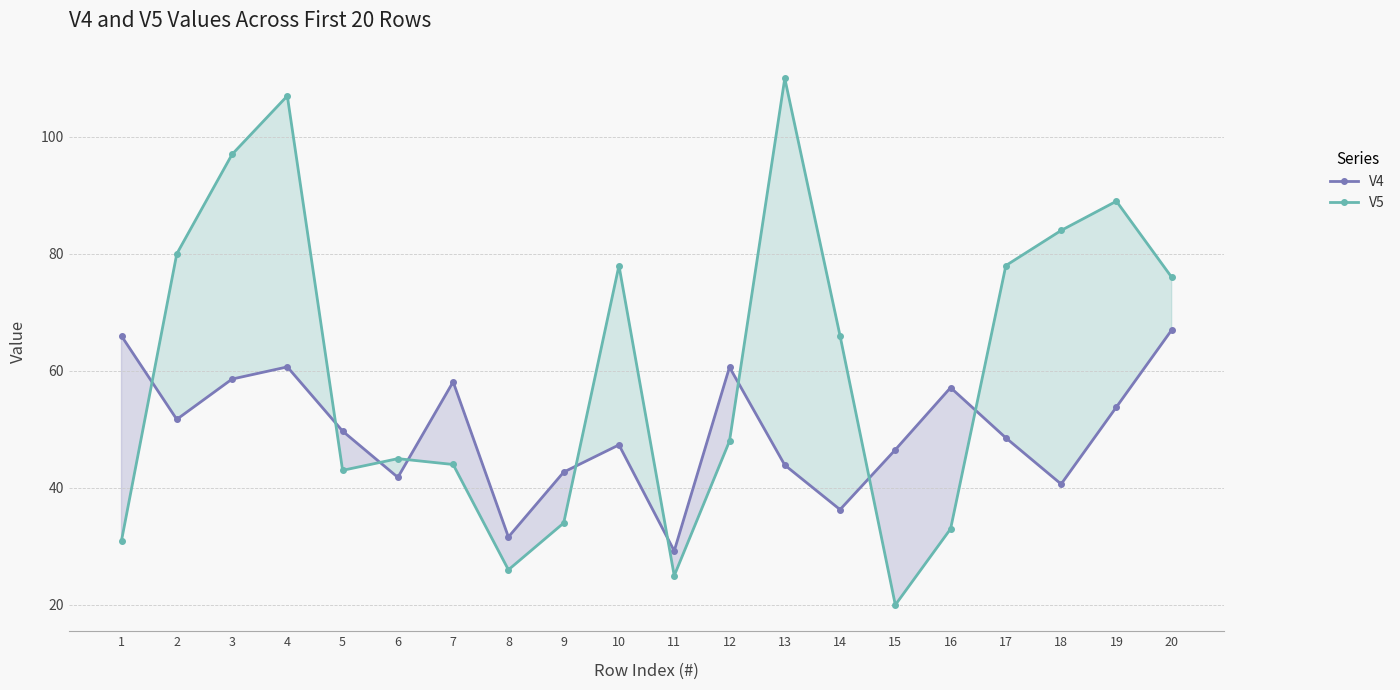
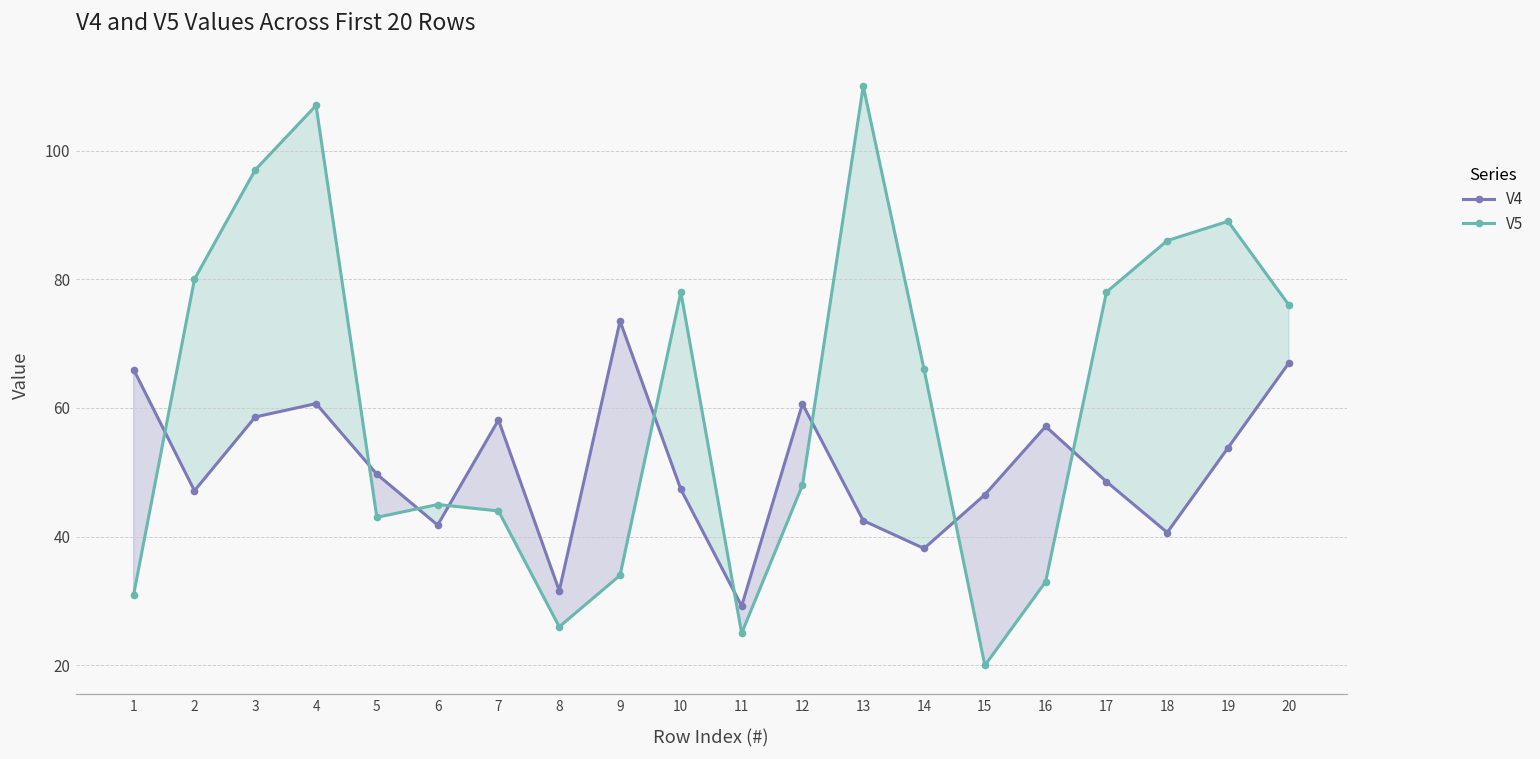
V4, 2: 52 -> 47
V4, 9: 43 -> 74
V4, 13: 44 -> 43
V4, 14: 36 -> 38
V5, 18: 84 -> 86
